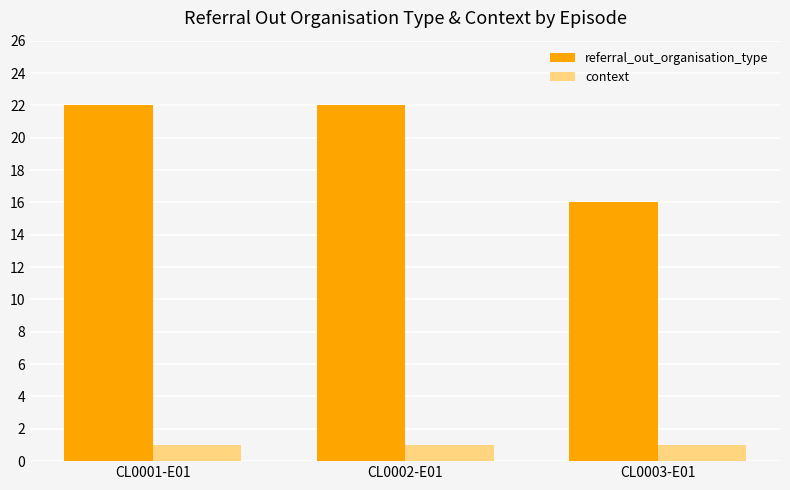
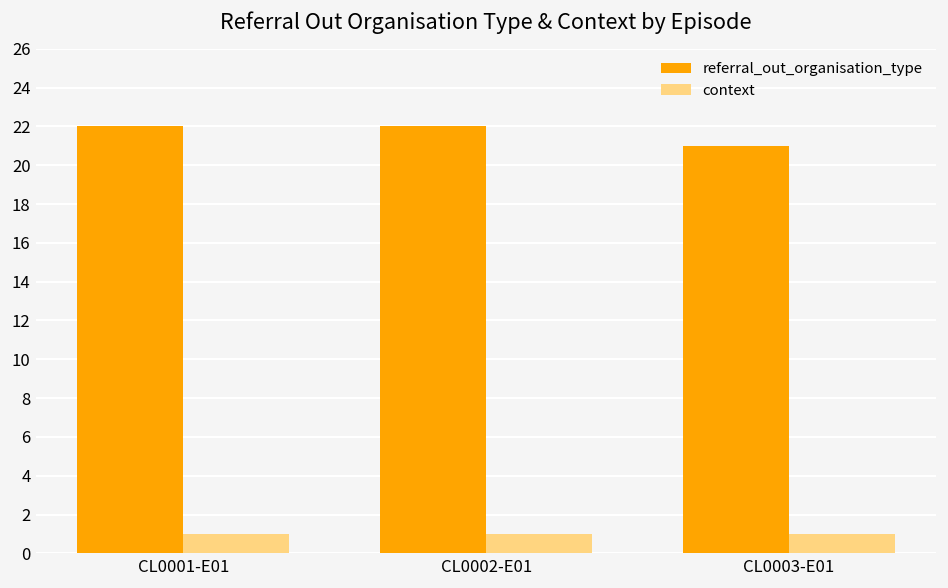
referral_out_organisation_type, CL0003-E01: 16 -> 21
